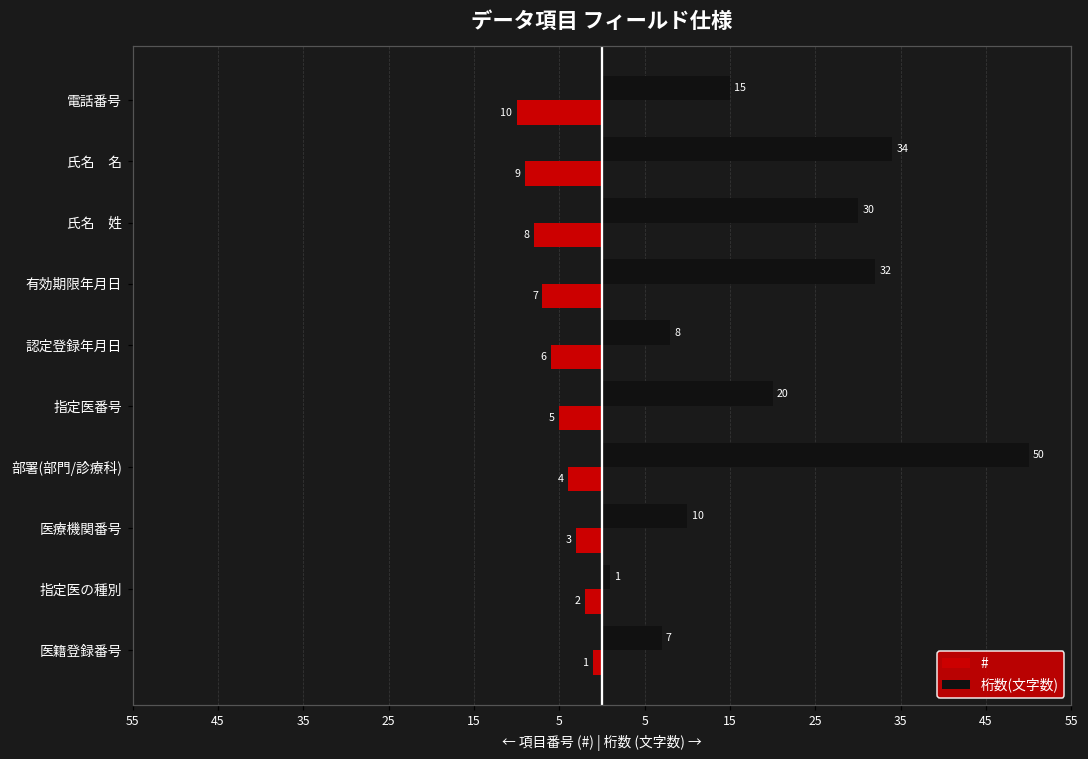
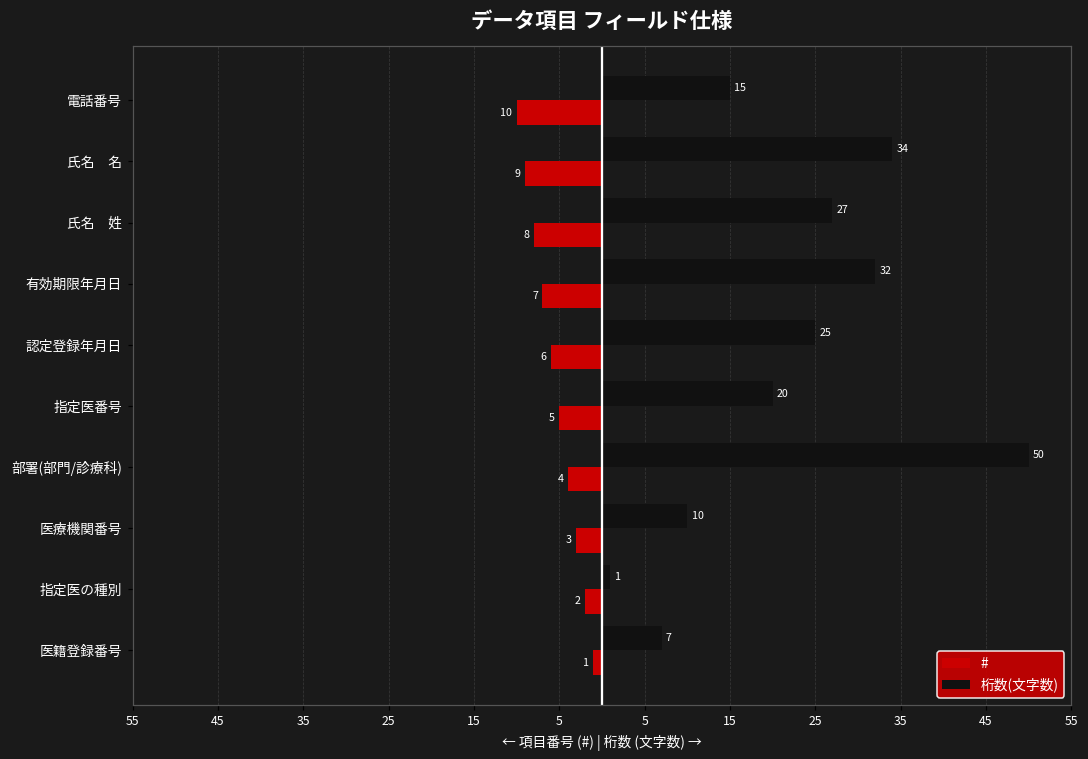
桁数(文字数), 氏名 姓: 30 -> 27
桁数(文字数), 認定登録年月日: 8 -> 25
